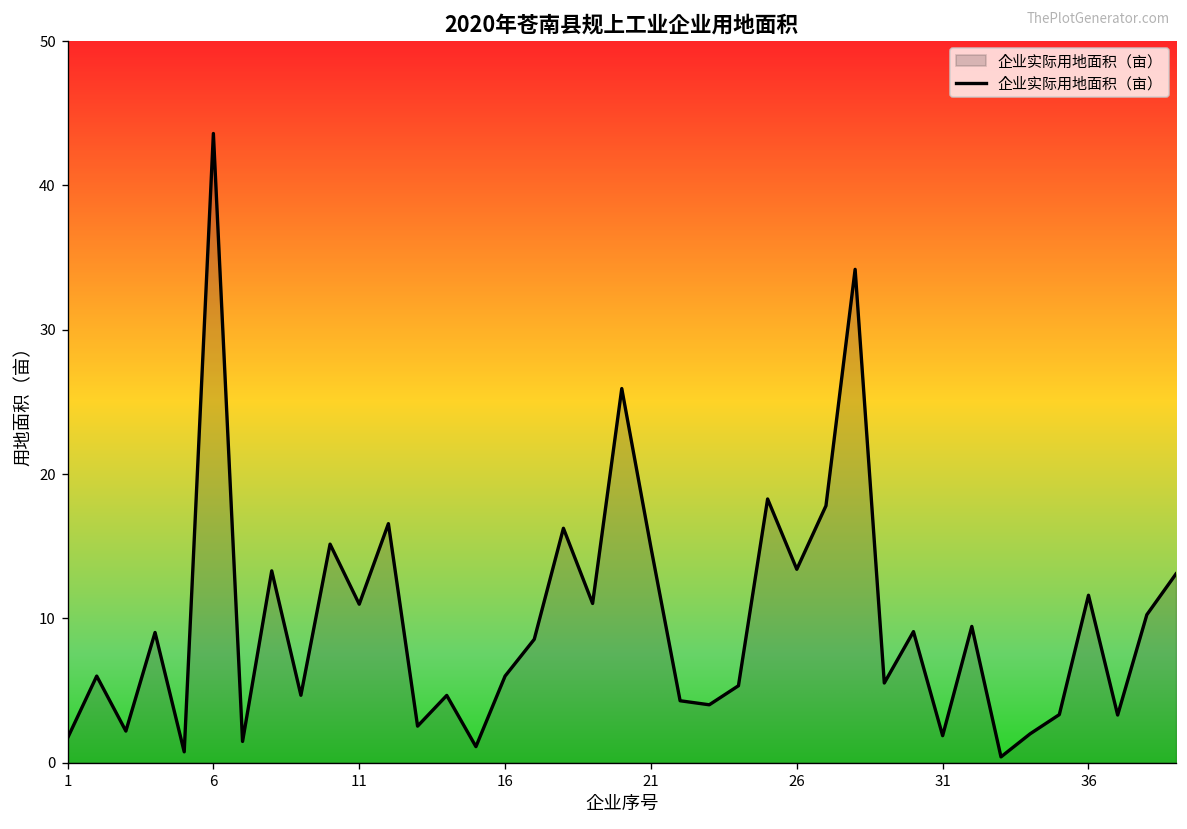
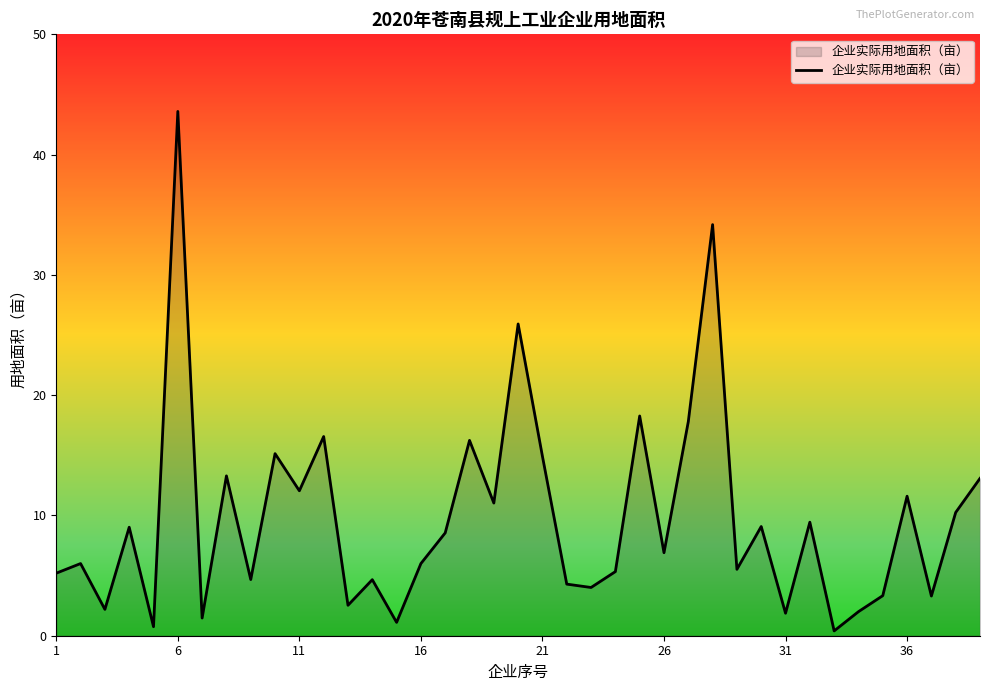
1: 1.7 -> 5.2
11: 11.0 -> 12.1
26: 13.4 -> 6.9
